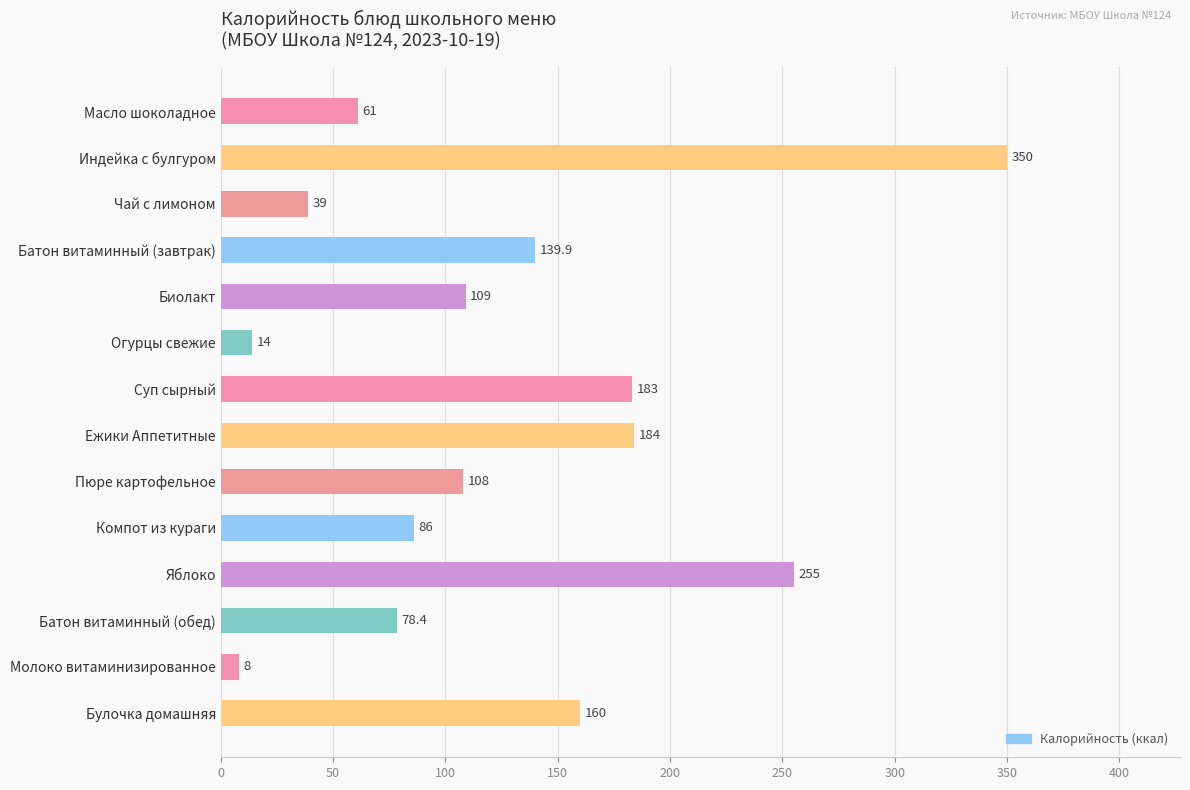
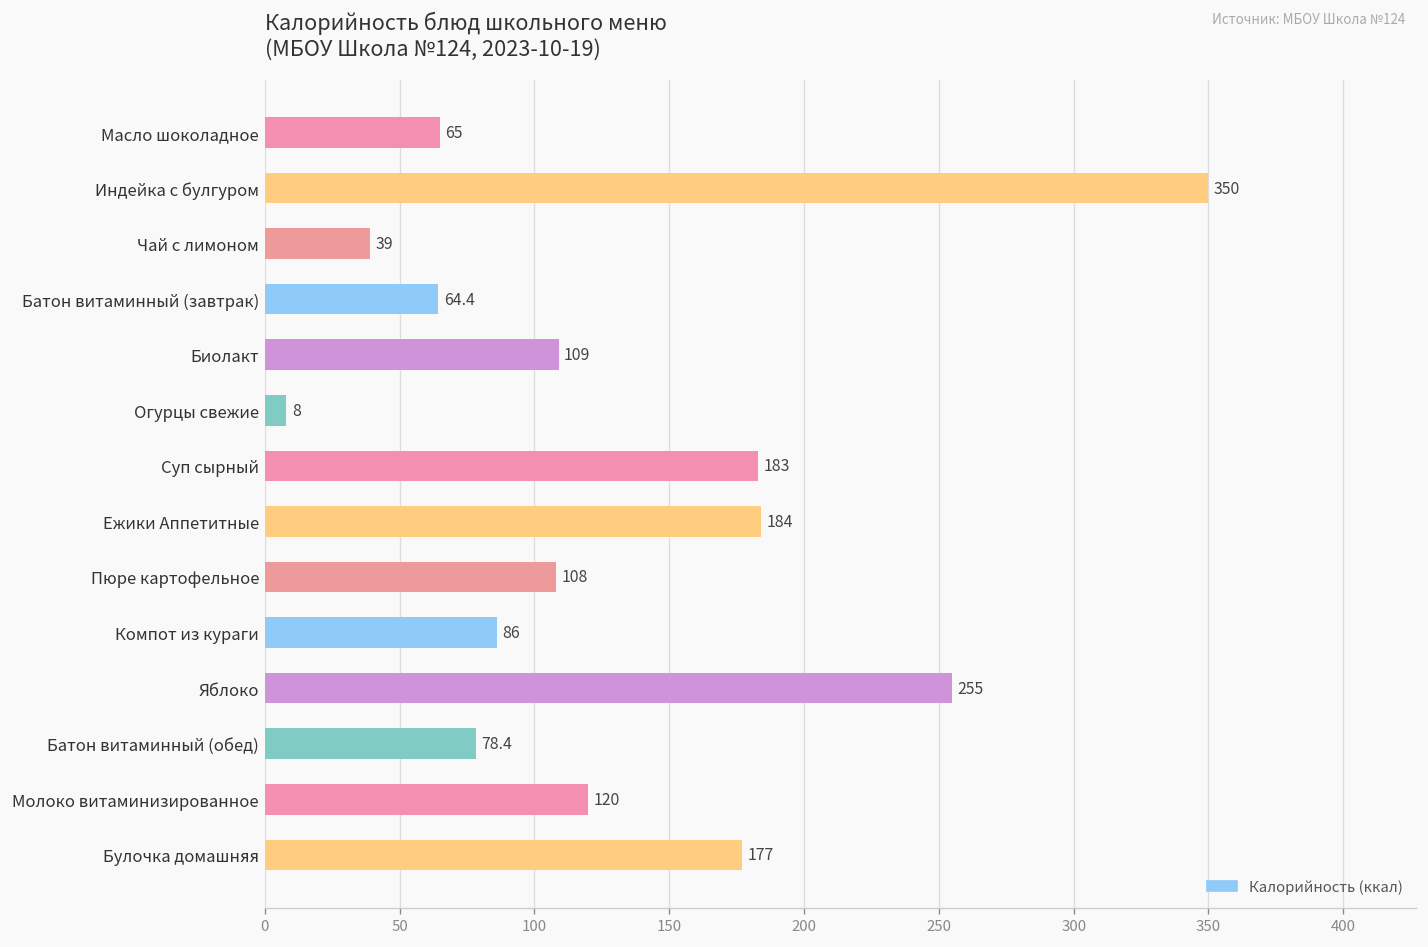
Масло шоколадное: 61 -> 65
Батон витаминный (завтрак): 139.9 -> 64.4
Огурцы свежие: 14 -> 8
Молоко витаминизированное: 8 -> 120
Булочка домашняя: 160 -> 177
